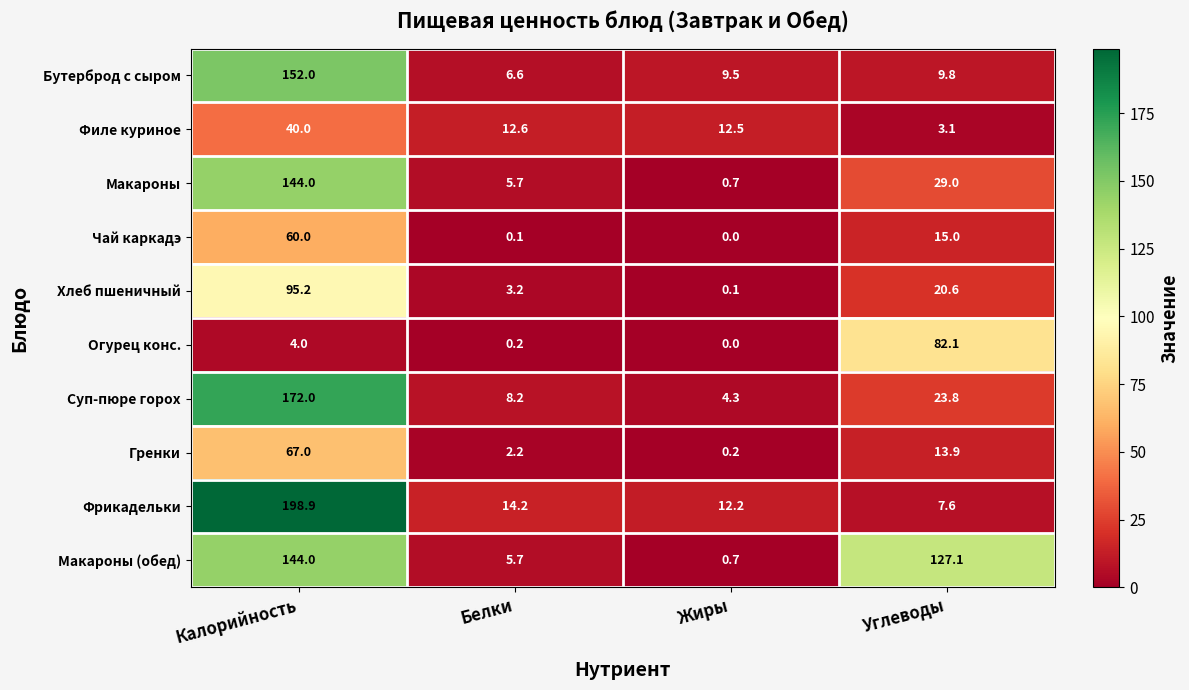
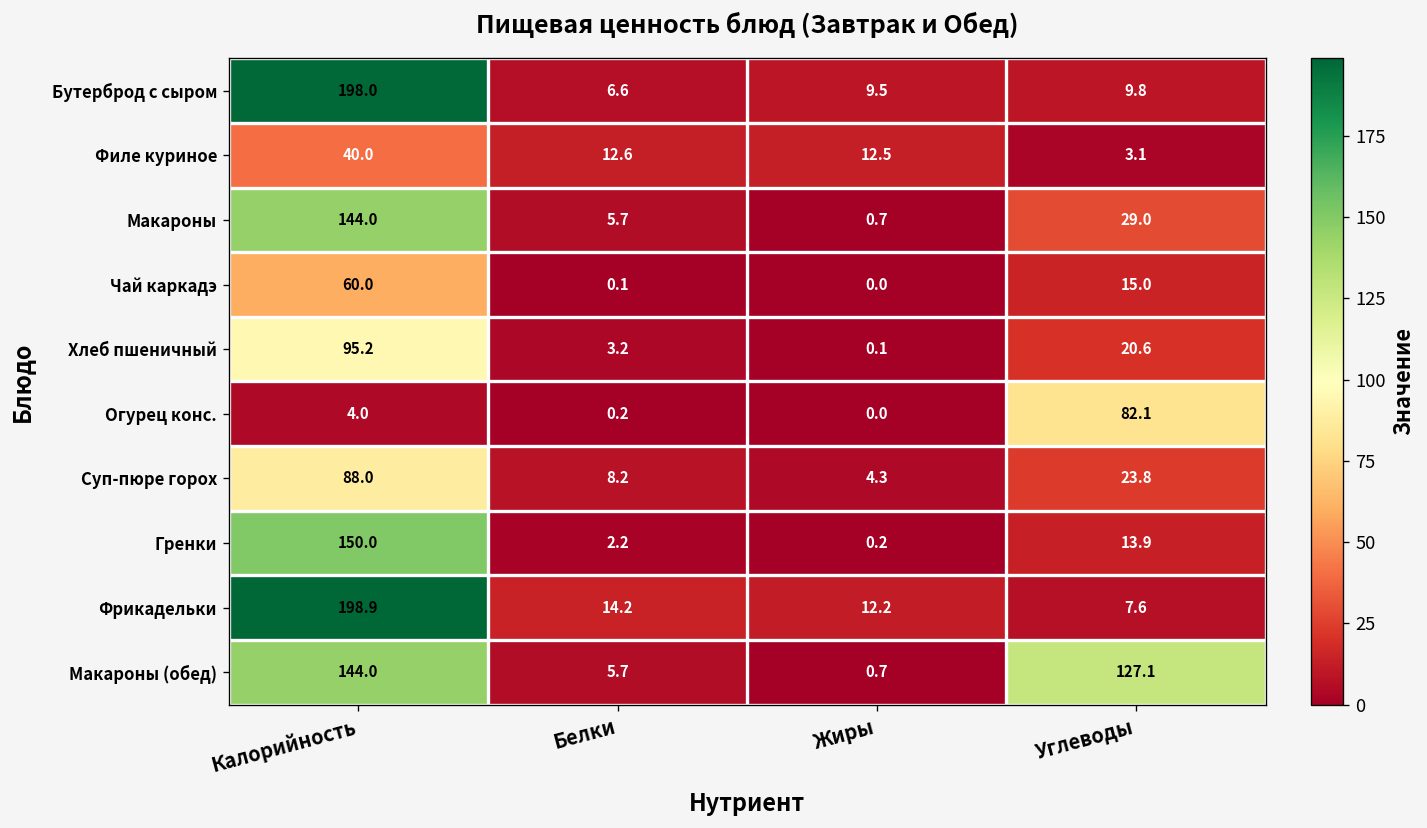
Бутерброд с сыром, Калорийность: 152.0 -> 198.0
Суп-пюре горох, Калорийность: 172.0 -> 88.0
Гренки, Калорийность: 67.0 -> 150.0
